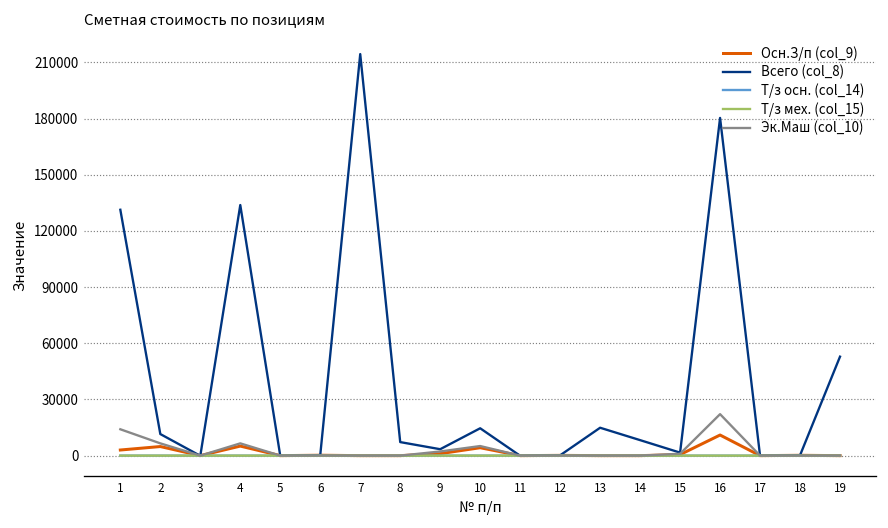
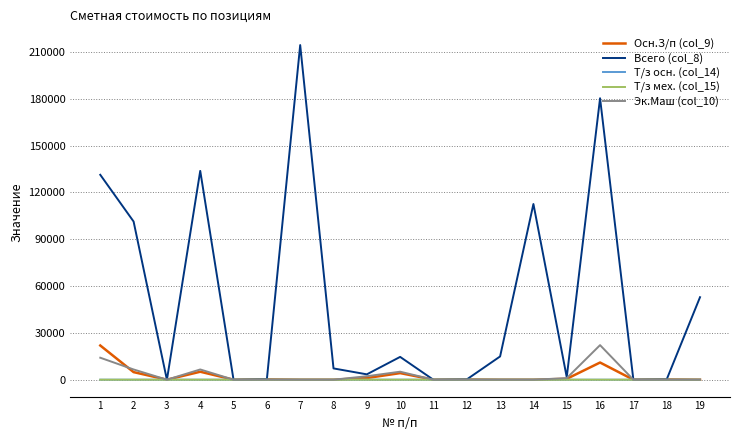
Осн.З/п (col_9), 1: 3000 -> 22000
Всего (col_8), 2: 12000 -> 101000
Всего (col_8), 14: 8000 -> 113000
